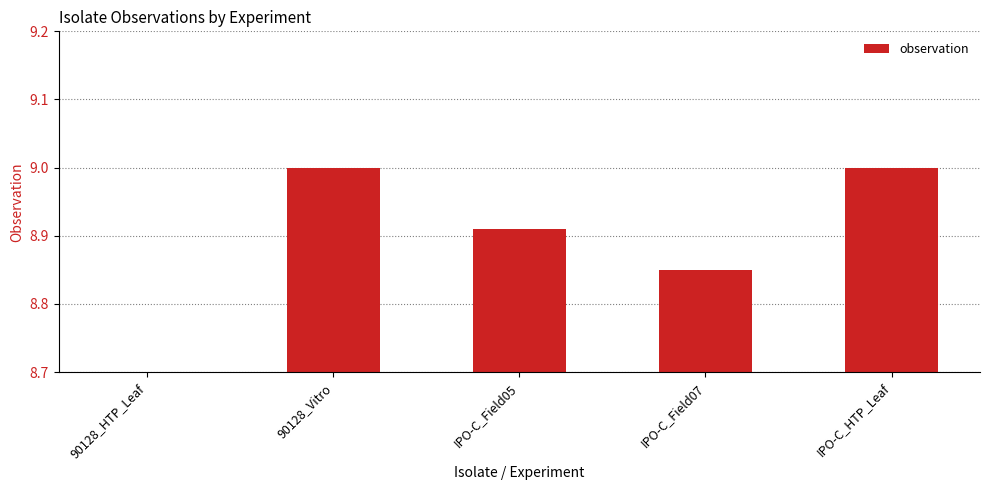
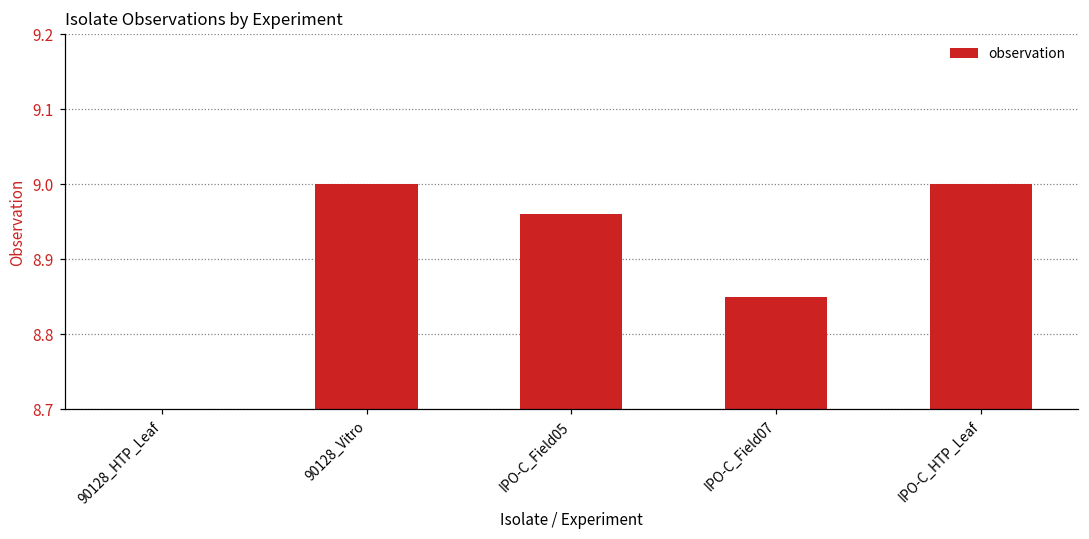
IPO-C_Field05: 8.91 -> 8.96
